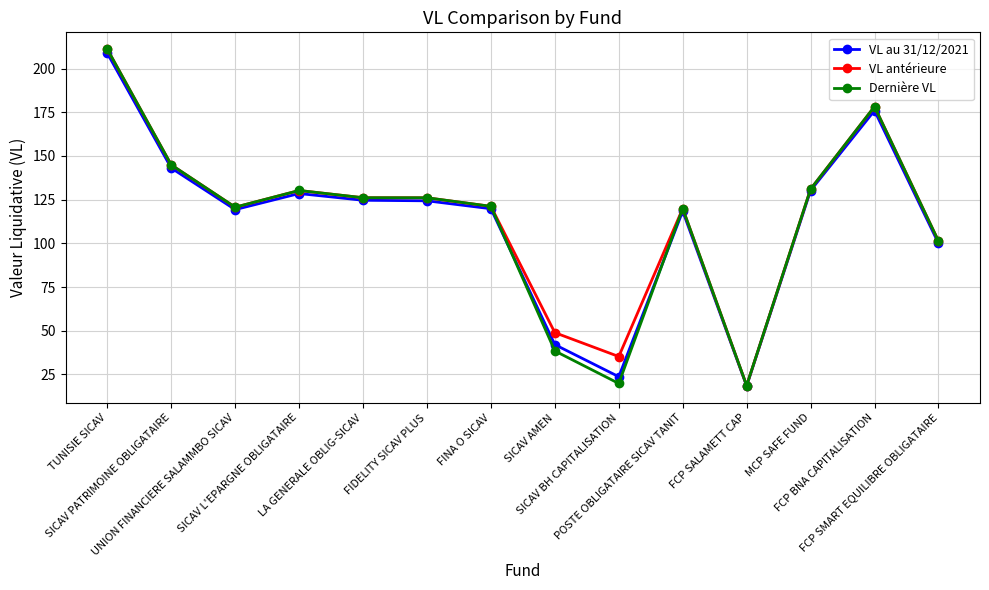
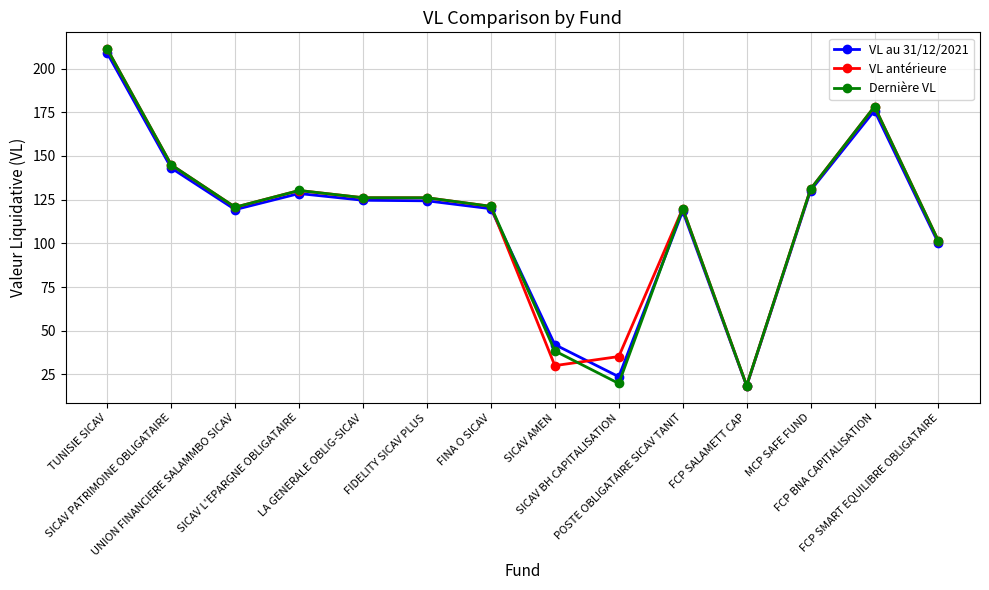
VL antérieure, SICAV AMEN: 49 -> 30
